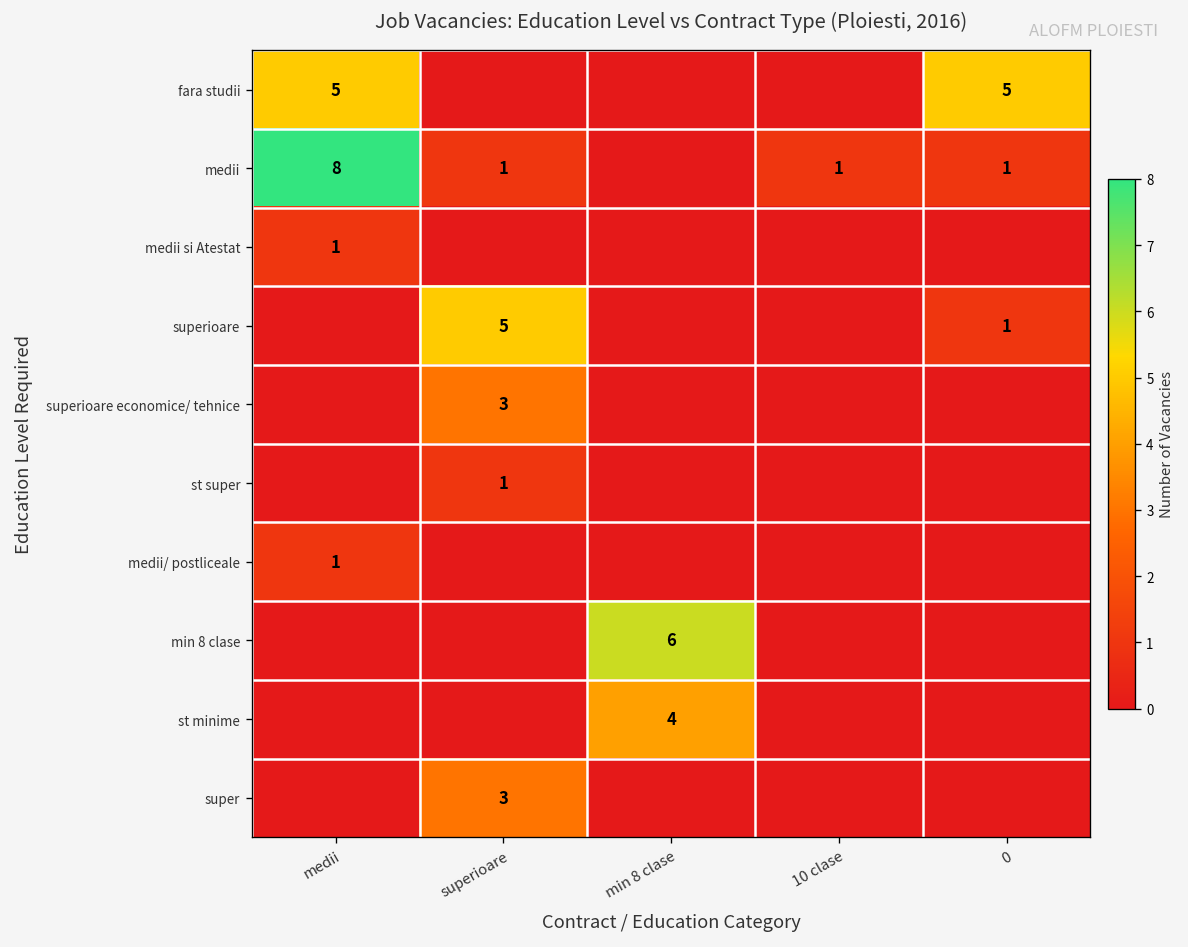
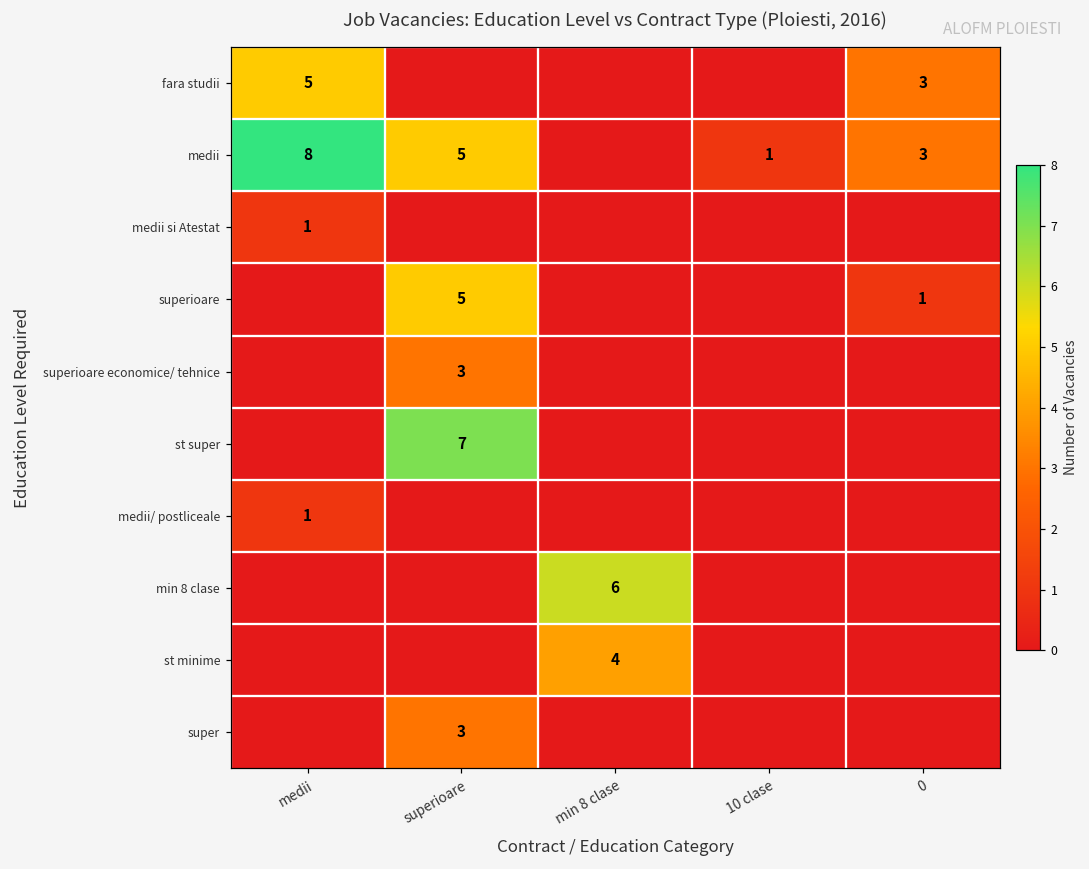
fara studii, 0: 5 -> 3
medii, superioare: 1 -> 5
medii, 0: 1 -> 3
st super, superioare: 1 -> 7
